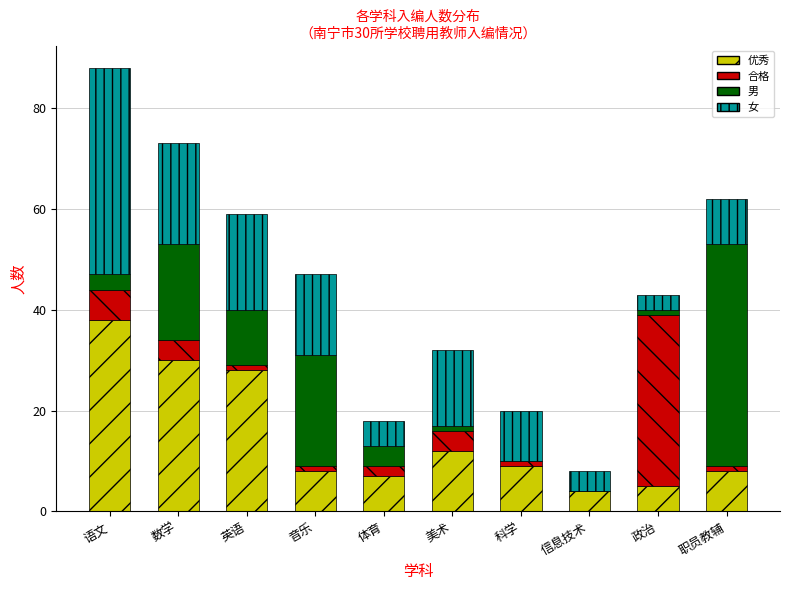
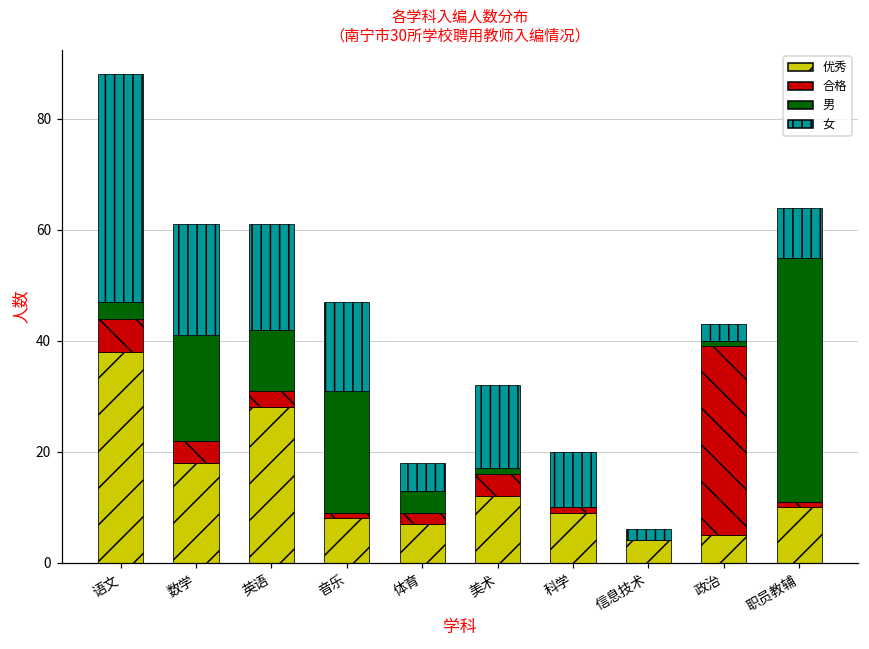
优秀, 数学: 30 -> 18
合格, 英语: 1 -> 3
女, 信息技术: 4 -> 2
优秀, 职员教辅: 8 -> 10
